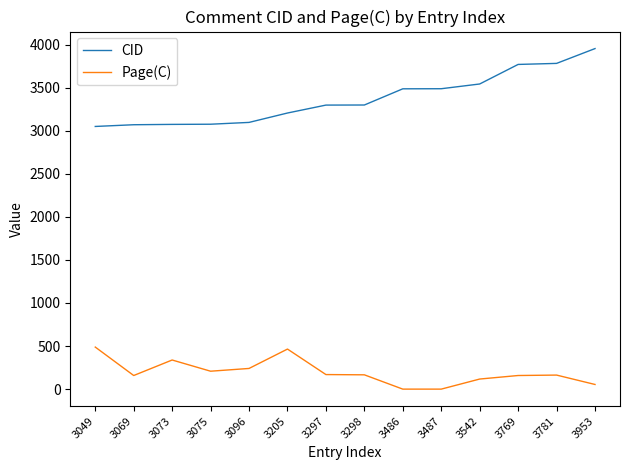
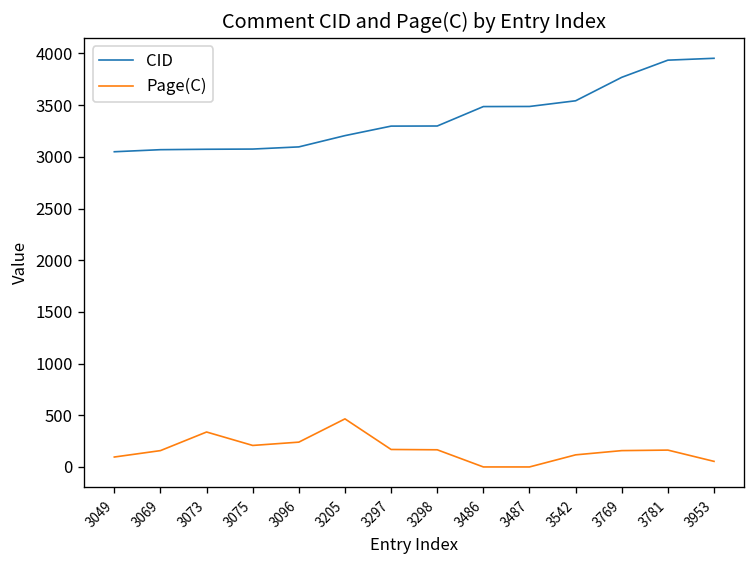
Page(C), 3049: 500 -> 100
CID, 3781: 3800 -> 3900
